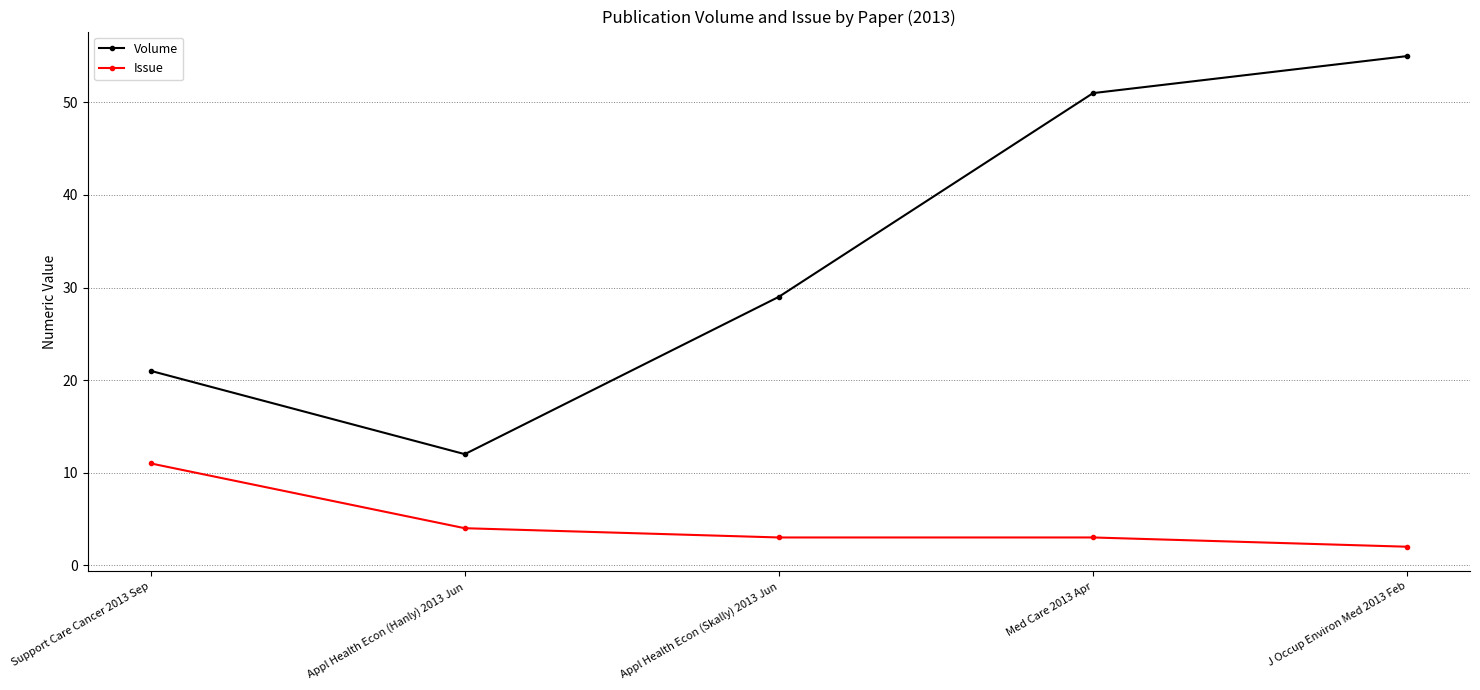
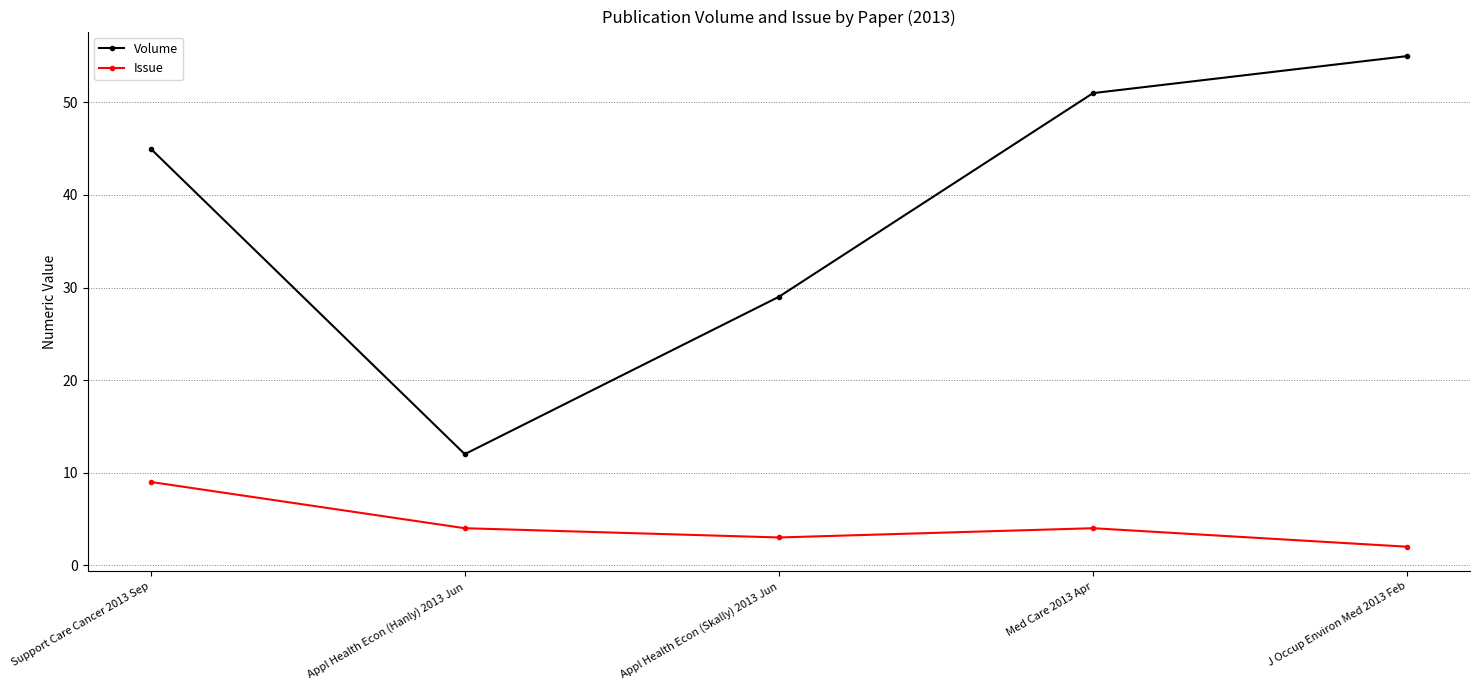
Volume, Support Care Cancer 2013 Sep: 21 -> 45
Issue, Support Care Cancer 2013 Sep: 11 -> 9
Issue, Med Care 2013 Apr: 3 -> 4
